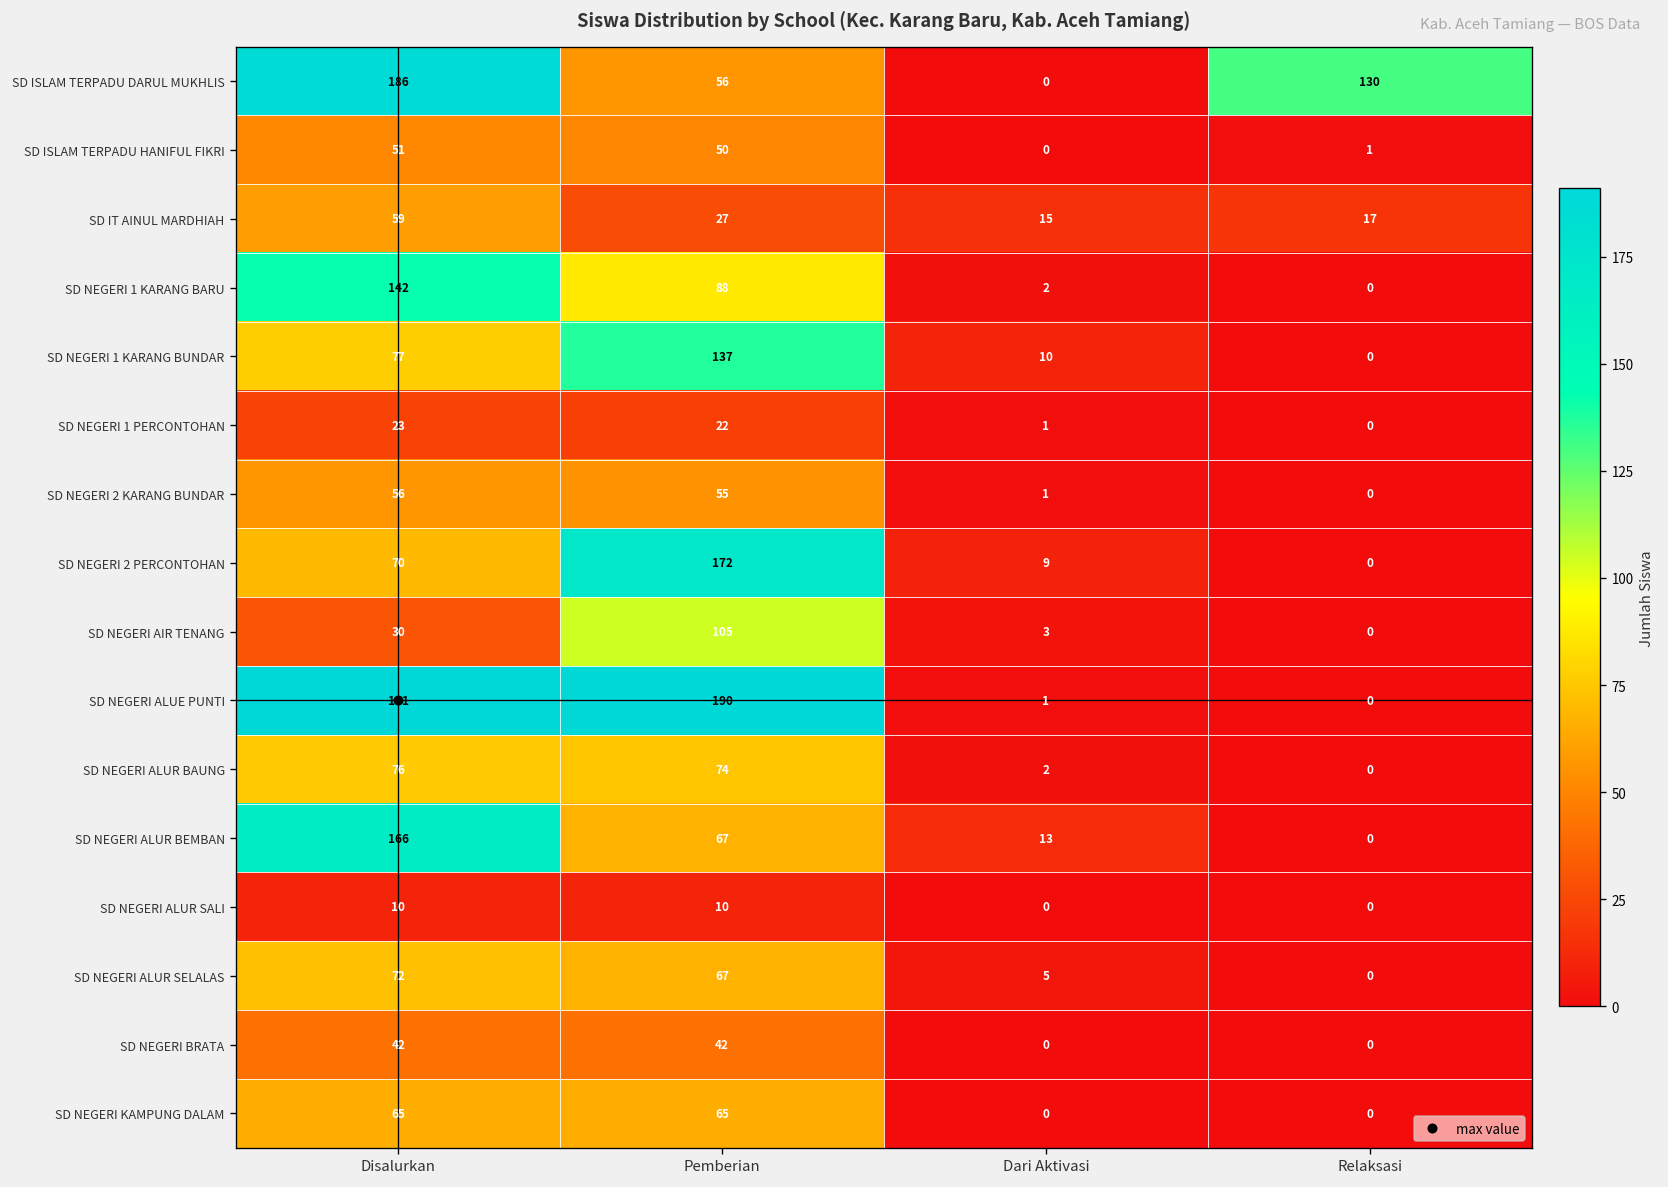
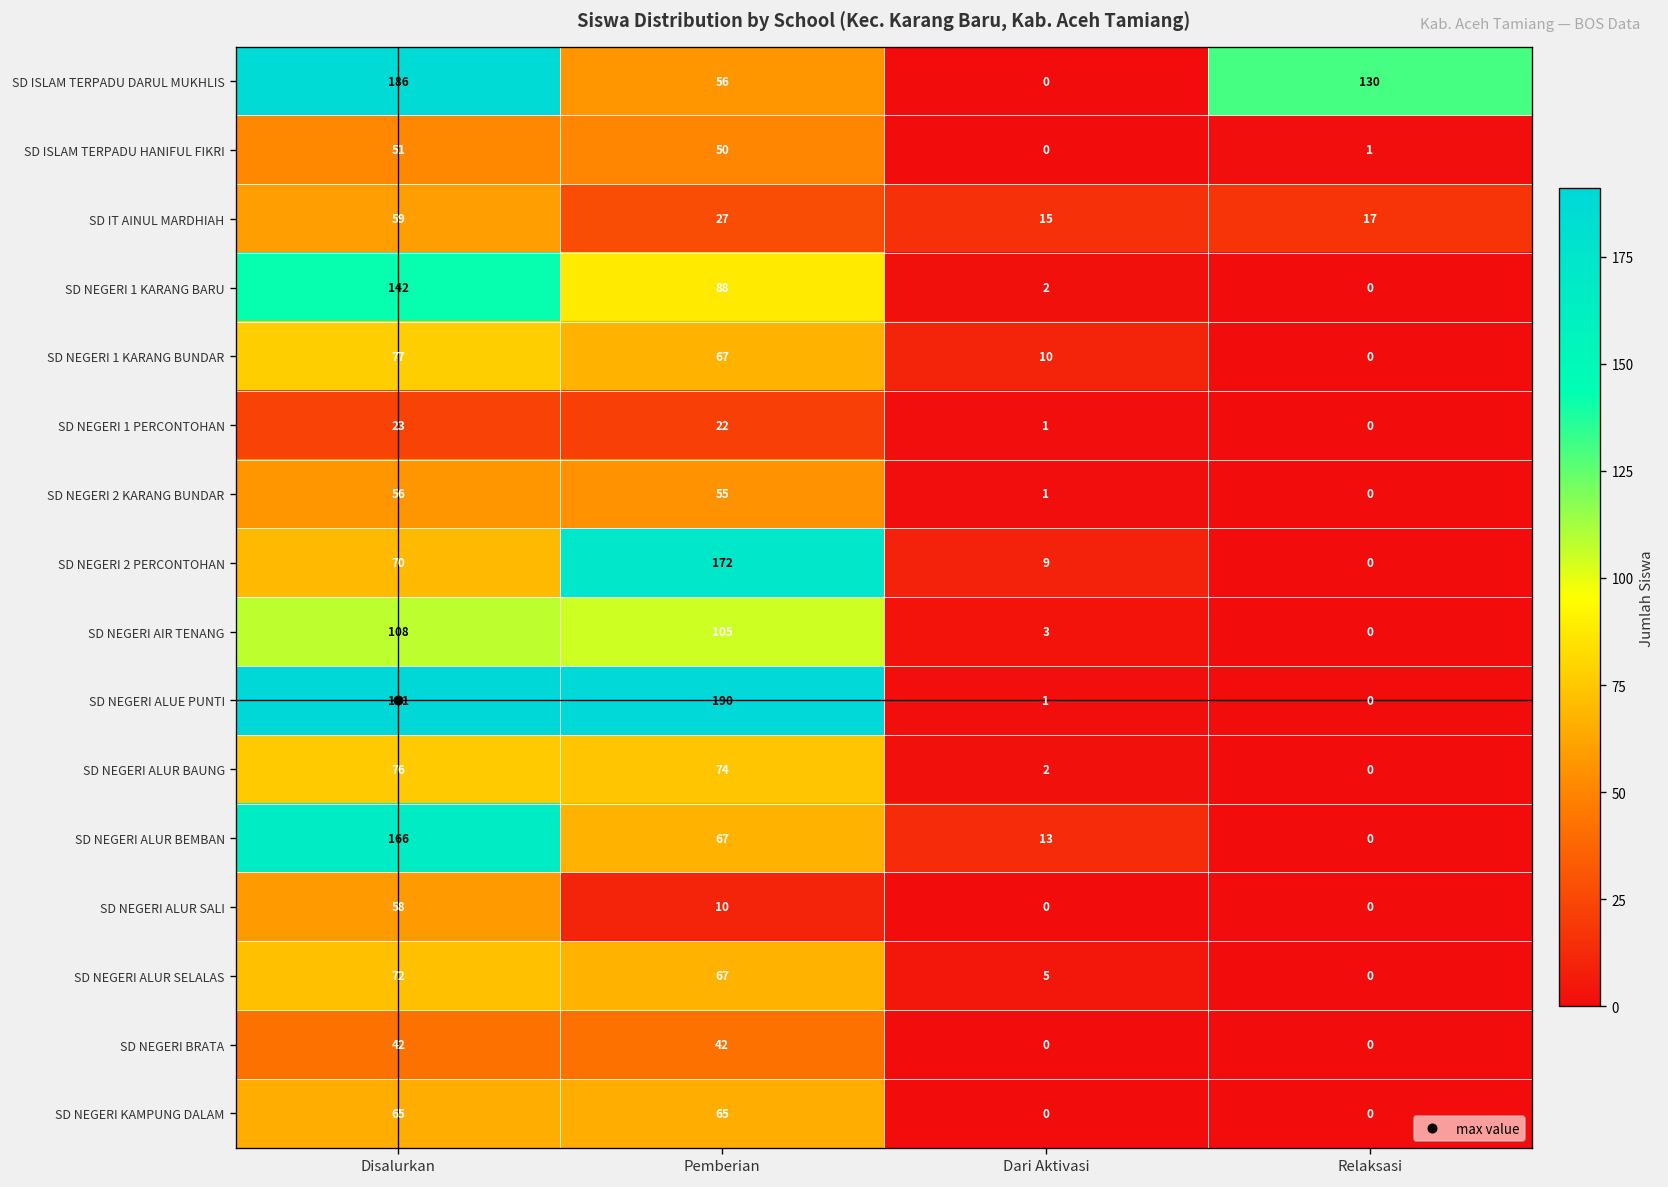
SD NEGERI 1 KARANG BUNDAR, Pemberian: 137 -> 67
SD NEGERI AIR TENANG, Disalurkan: 30 -> 108
SD NEGERI ALUR SALI, Disalurkan: 10 -> 58
